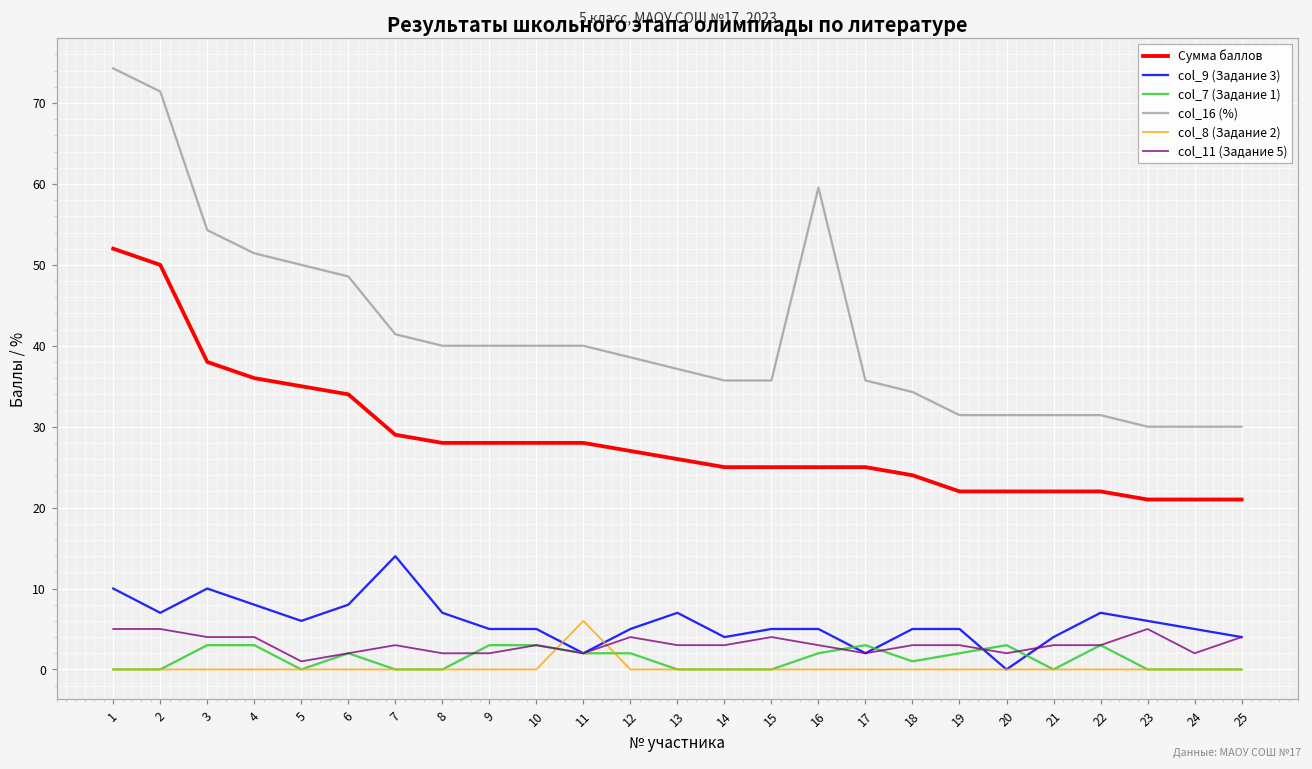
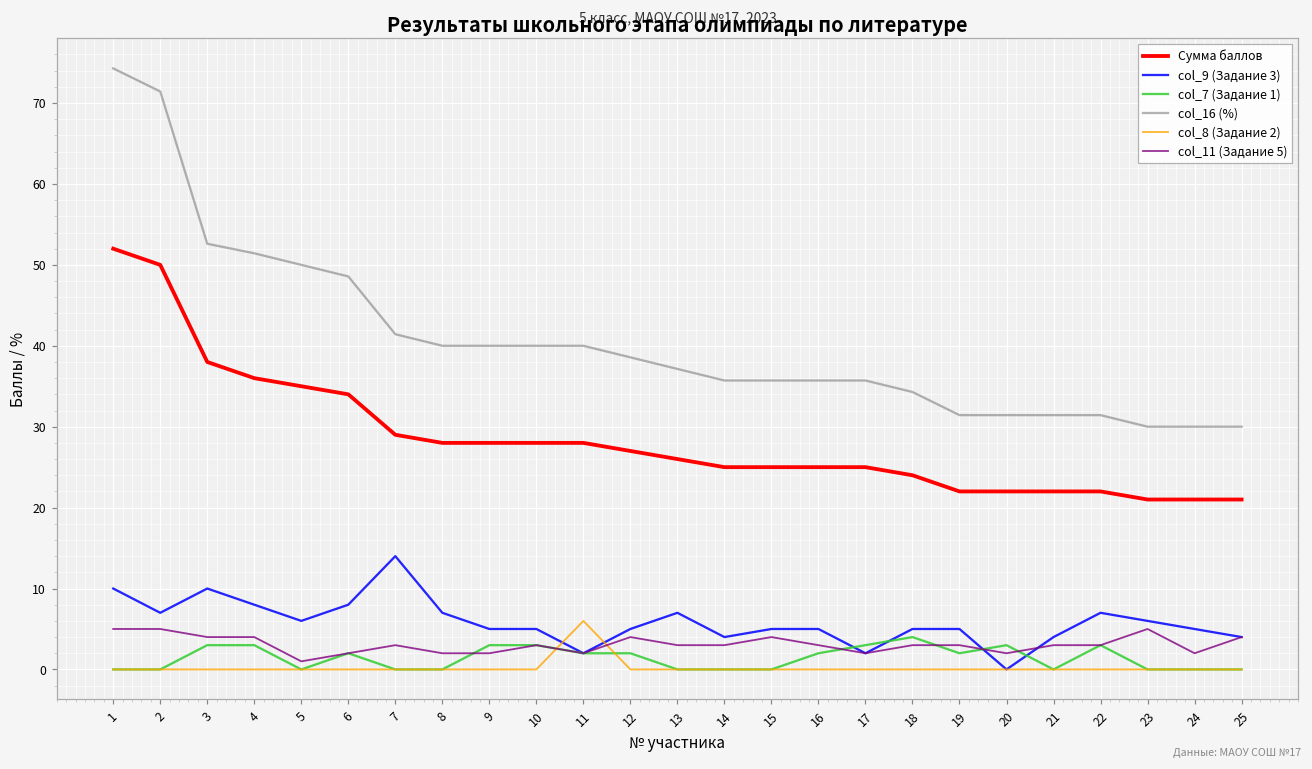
col_16 (%), 3: 54 -> 53
col_16 (%), 16: 60 -> 36
col_7 (Задание 1), 18: 1 -> 4
